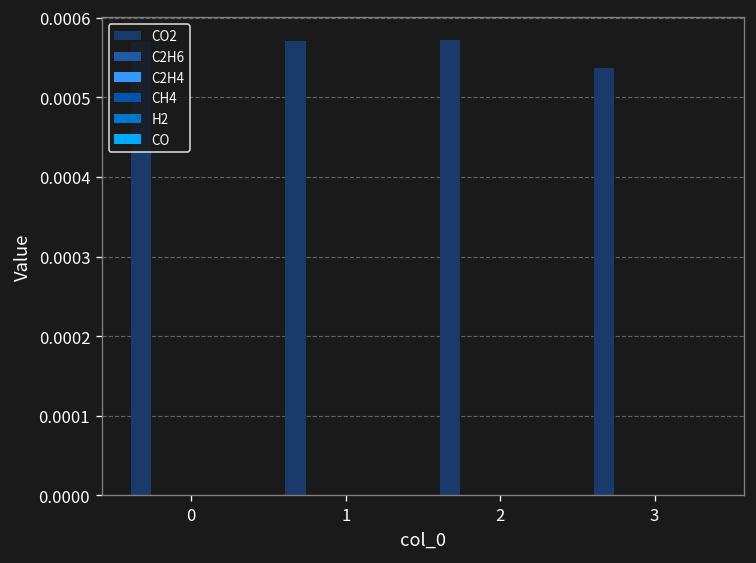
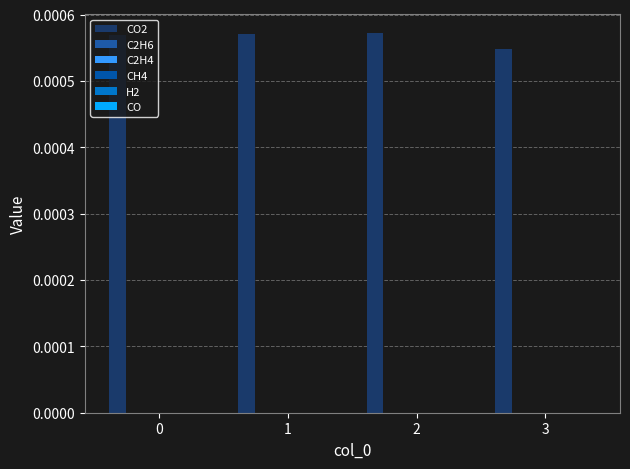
CO2, 3: 0.00054 -> 0.00055
